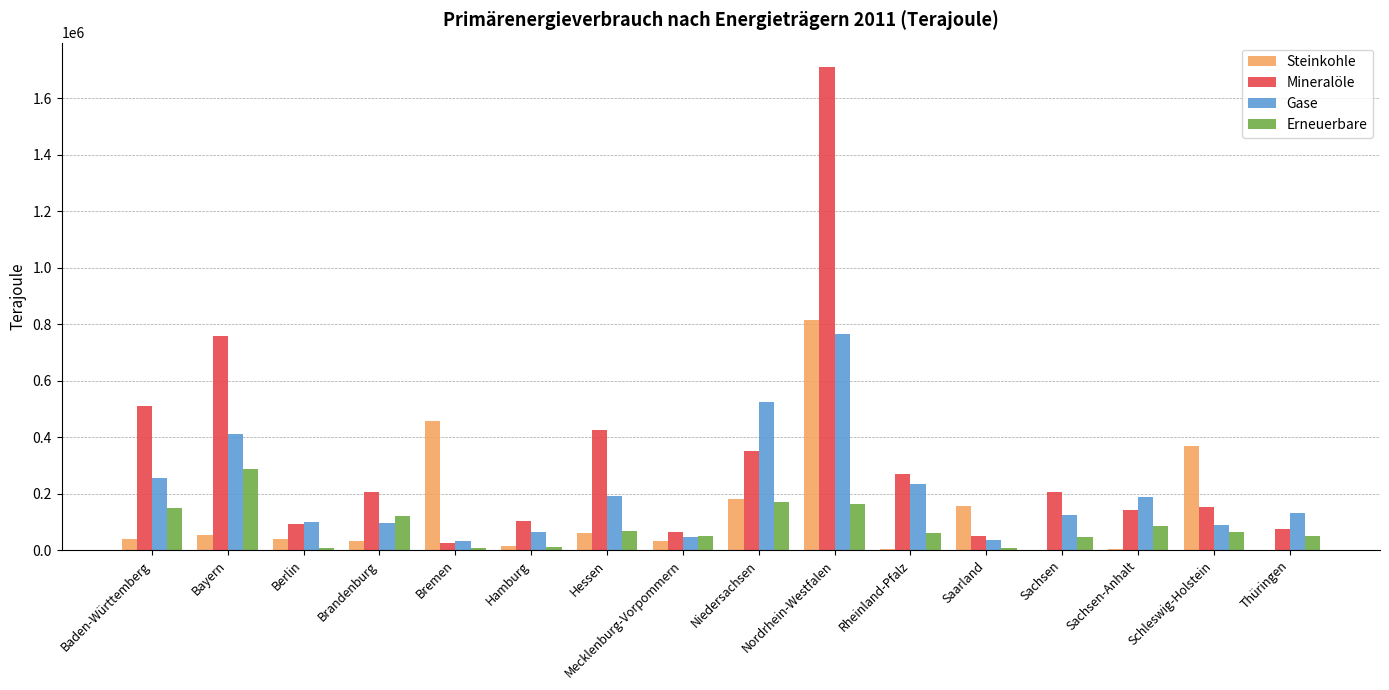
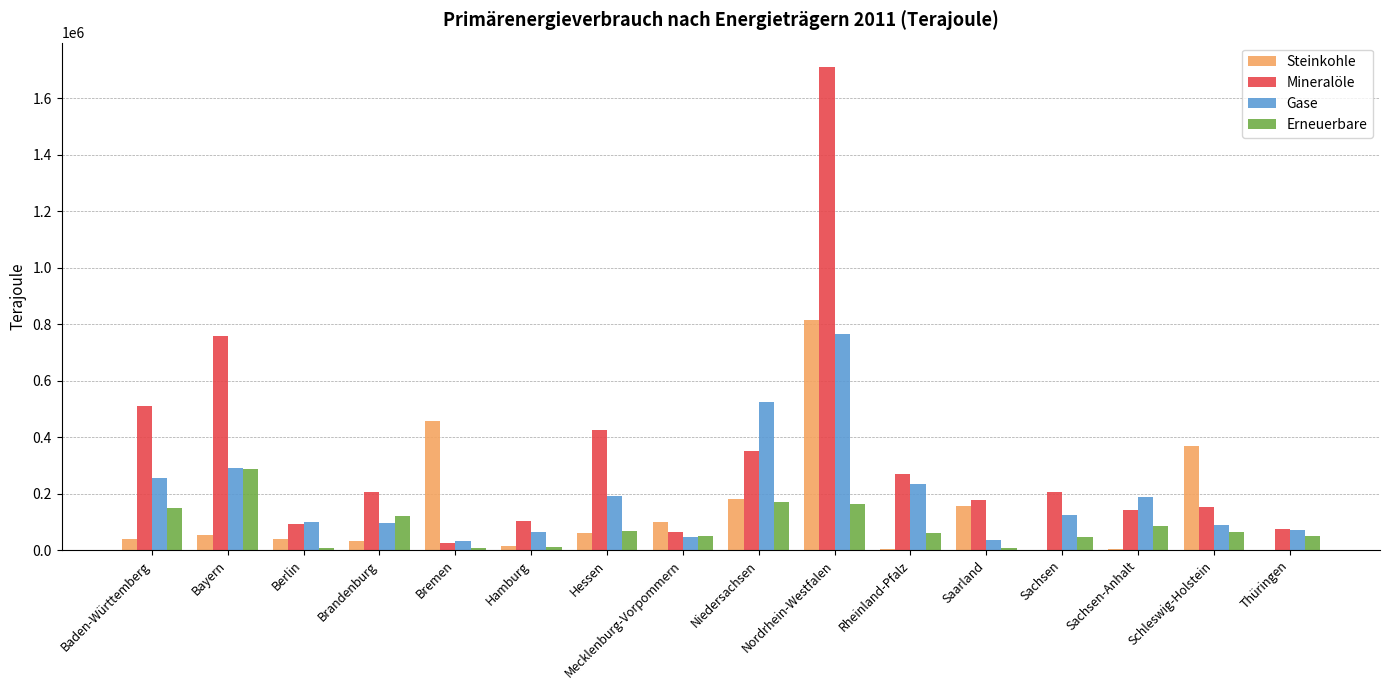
Gase, Bayern: 410000 -> 290000
Steinkohle, Mecklenburg-Vorpommern: 30000 -> 100000
Mineralöle, Saarland: 50000 -> 180000
Gase, Thüringen: 130000 -> 70000
